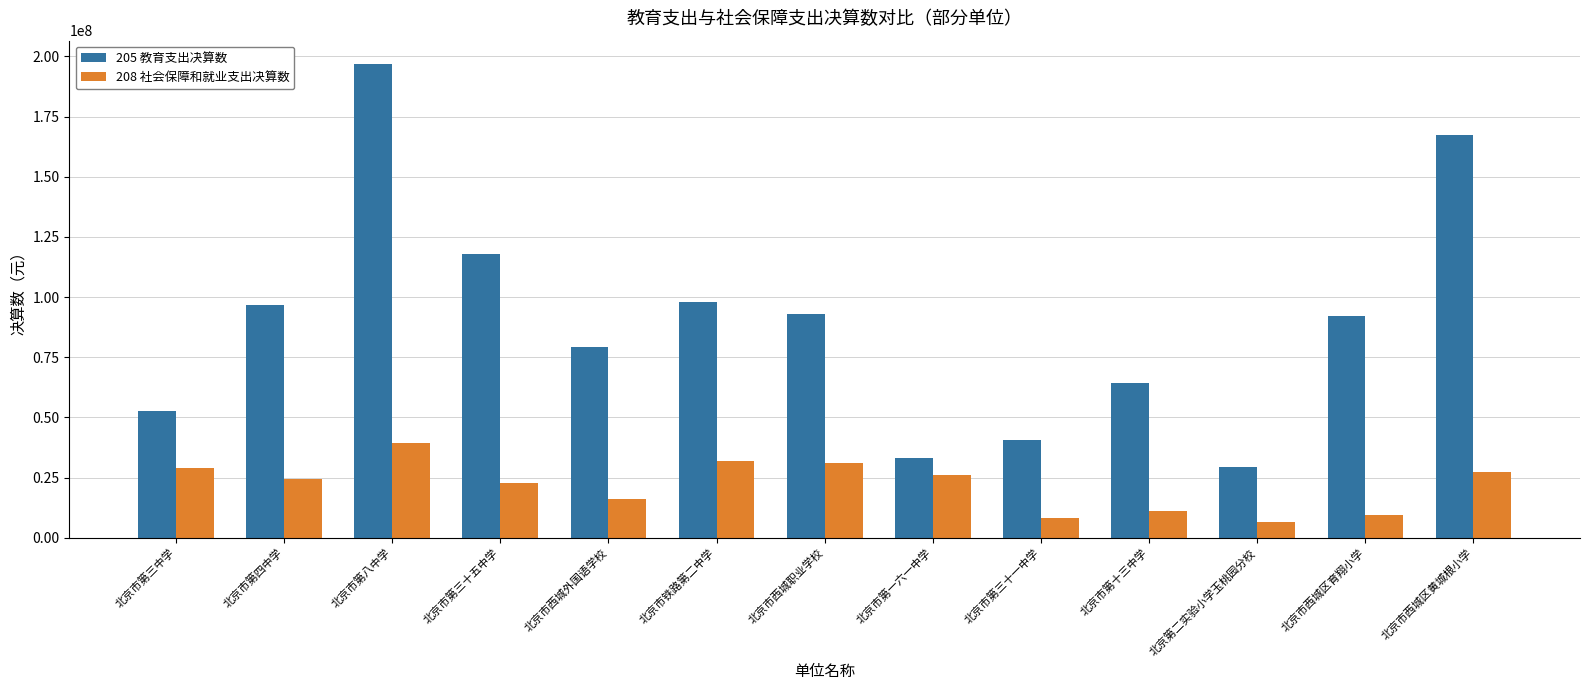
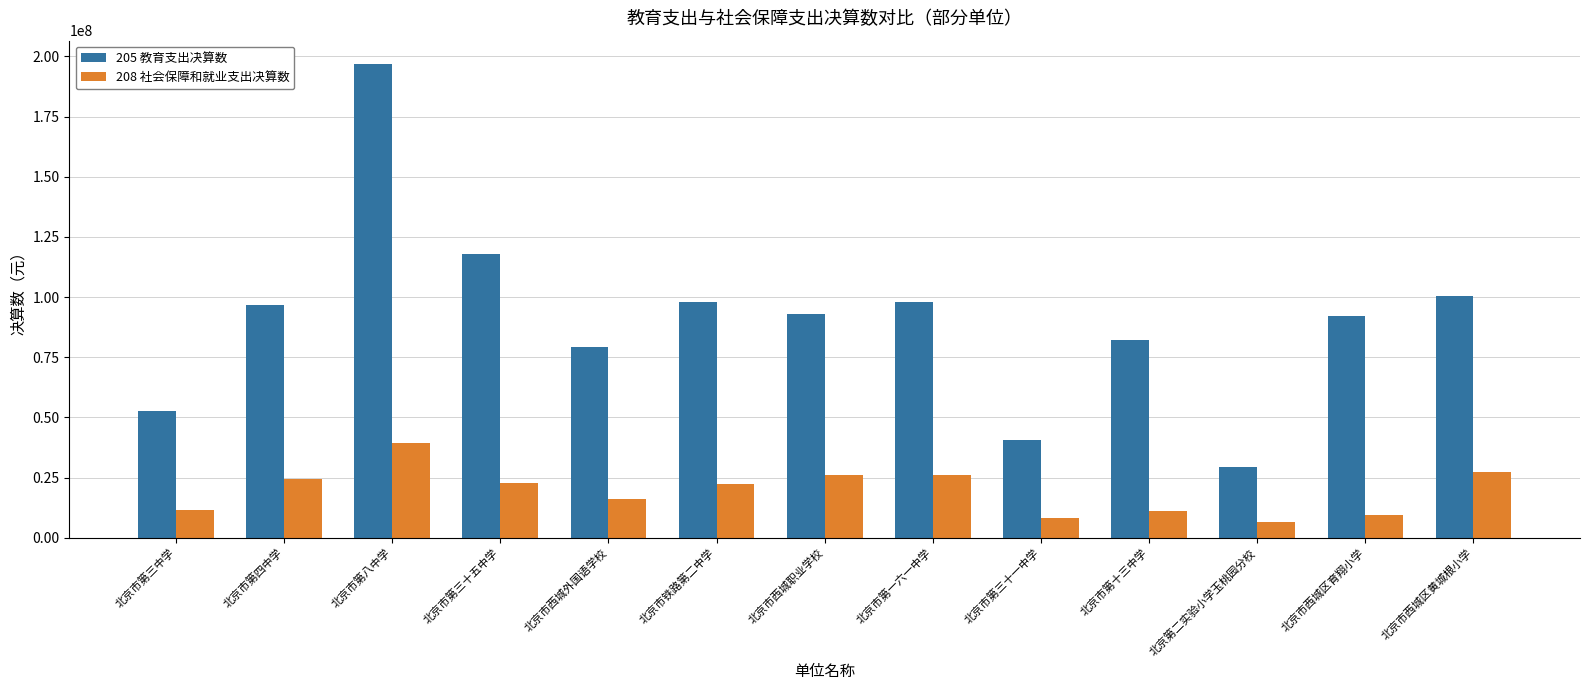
208 社会保障和就业支出决算数, 北京市第三中学: 29000000 -> 11000000
208 社会保障和就业支出决算数, 北京市铁路第二中学: 32000000 -> 22000000
208 社会保障和就业支出决算数, 北京市西城职业学校: 31000000 -> 26000000
205 教育支出决算数, 北京市第一六一中学: 33000000 -> 98000000
205 教育支出决算数, 北京市第十三中学: 64000000 -> 82000000
205 教育支出决算数, 北京市西城区黄城根小学: 167000000 -> 101000000
